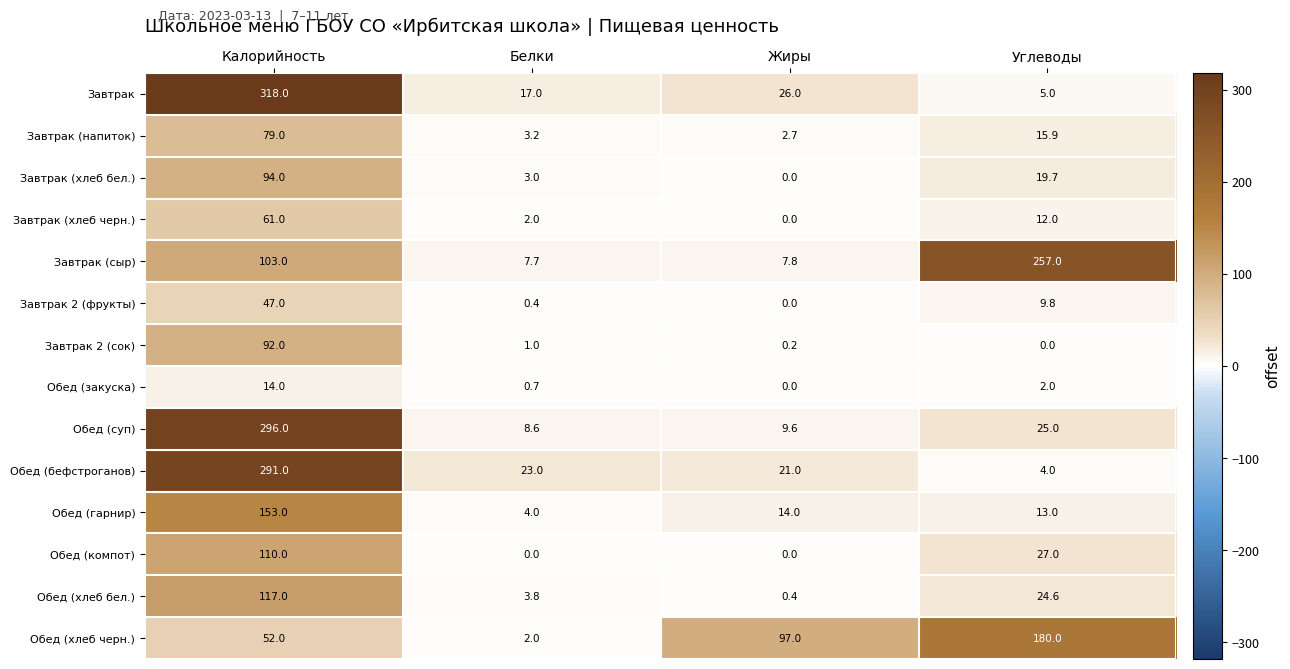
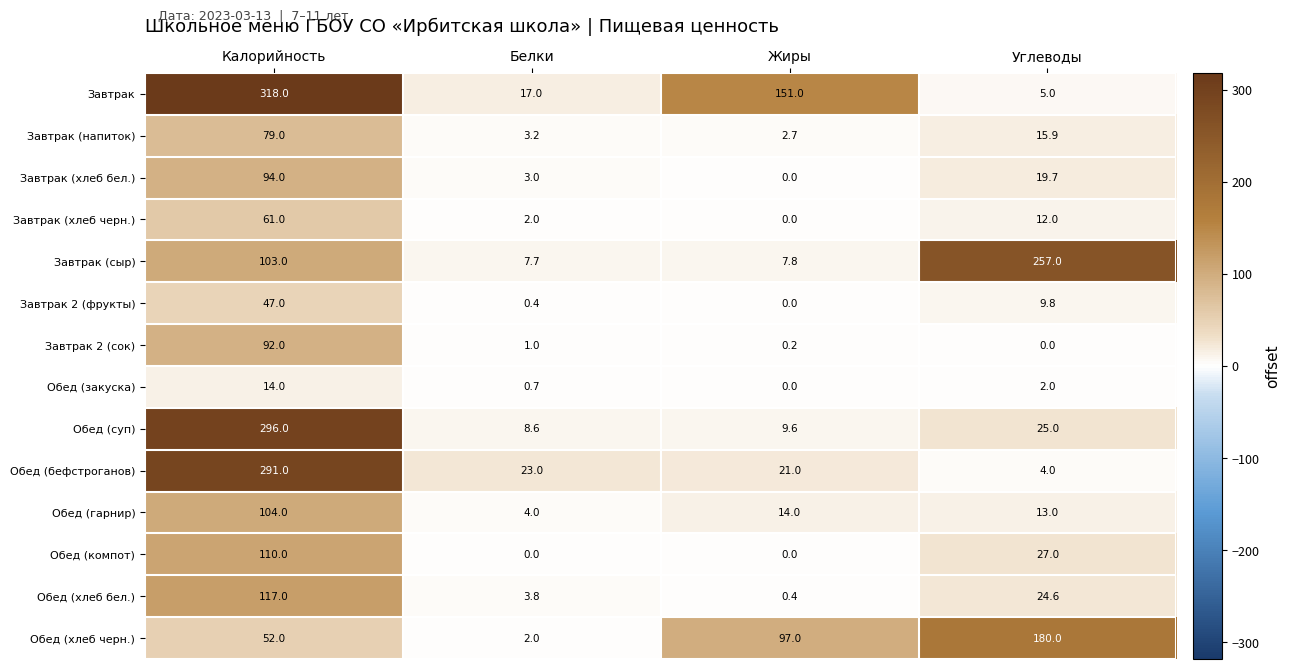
Завтрак, Жиры: 26.0 -> 151.0
Обед (гарнир), Калорийность: 153.0 -> 104.0
